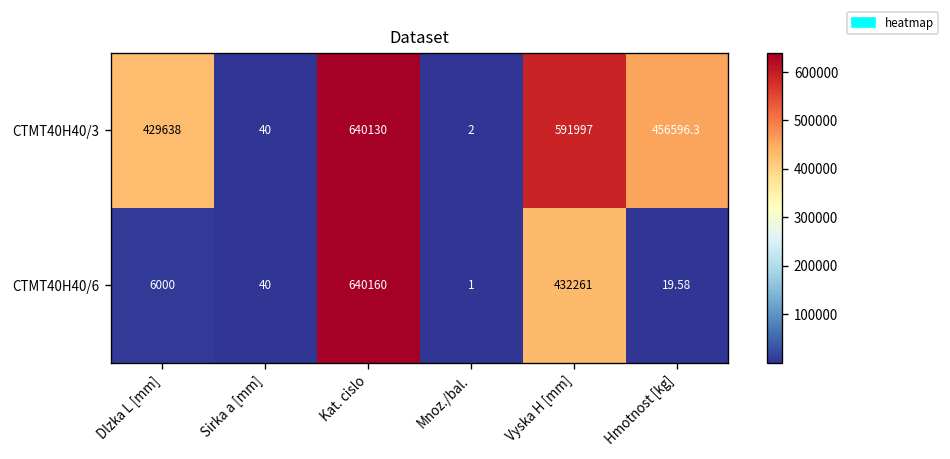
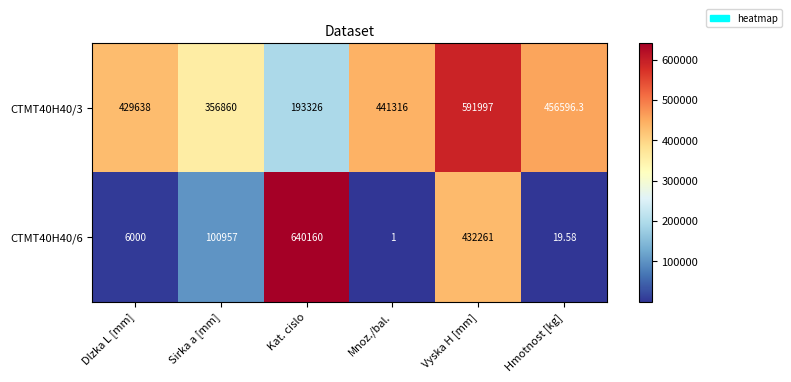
CTMT40H40/3, Sirka a [mm]: 40 -> 356860
CTMT40H40/3, Kat. cislo: 640130 -> 193326
CTMT40H40/3, Mnoz./bal.: 2 -> 441316
CTMT40H40/6, Sirka a [mm]: 40 -> 100957
